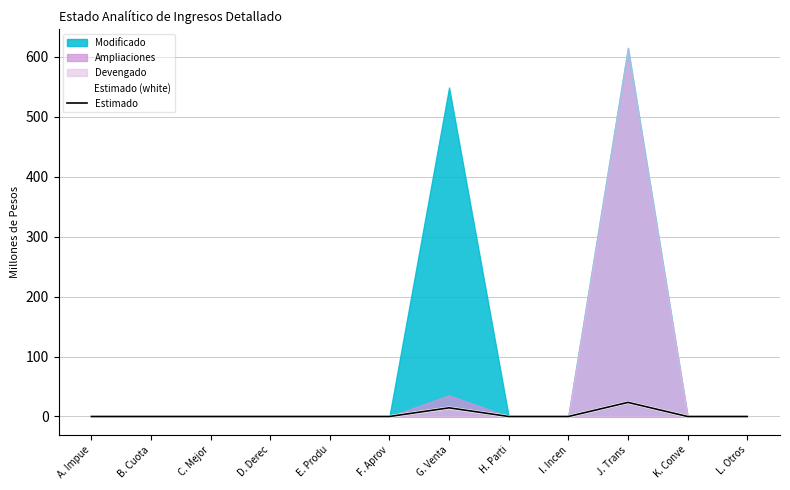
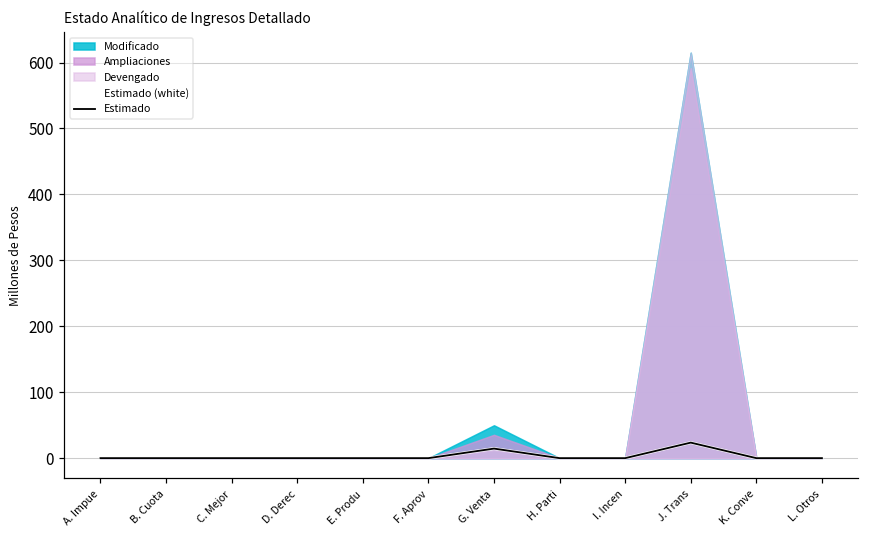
Modificado, G. Venta: 550 -> 50
